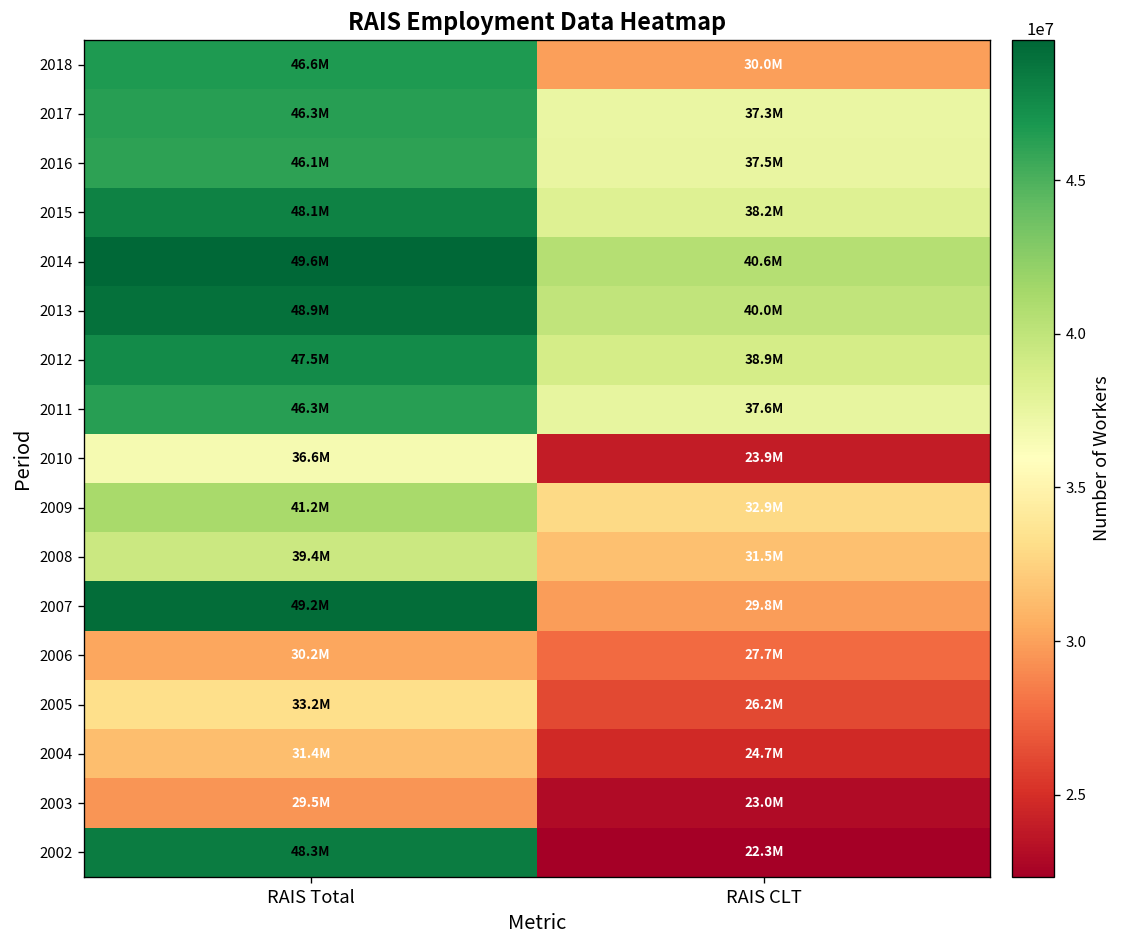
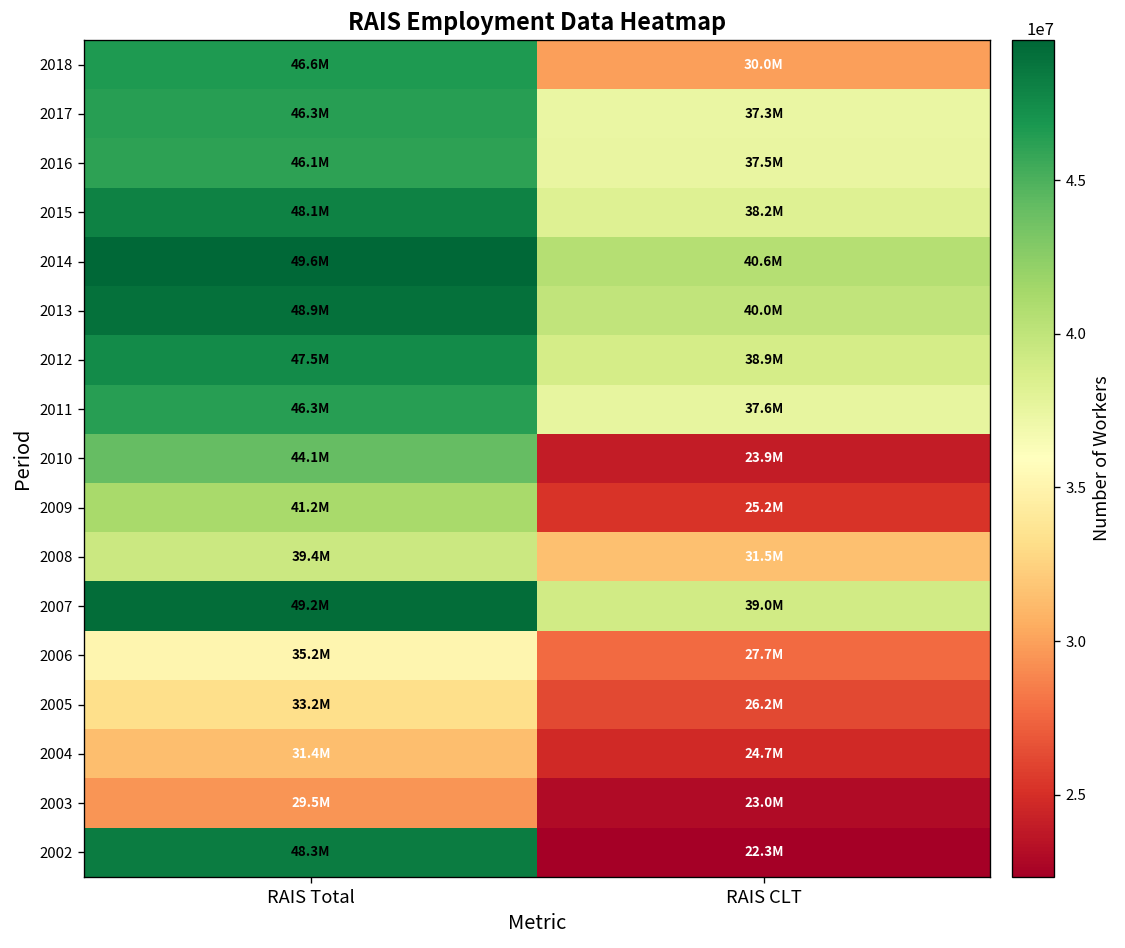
2010, RAIS Total: 36.6M -> 44.1M
2009, RAIS CLT: 32.9M -> 25.2M
2007, RAIS CLT: 29.8M -> 39.0M
2006, RAIS Total: 30.2M -> 35.2M
